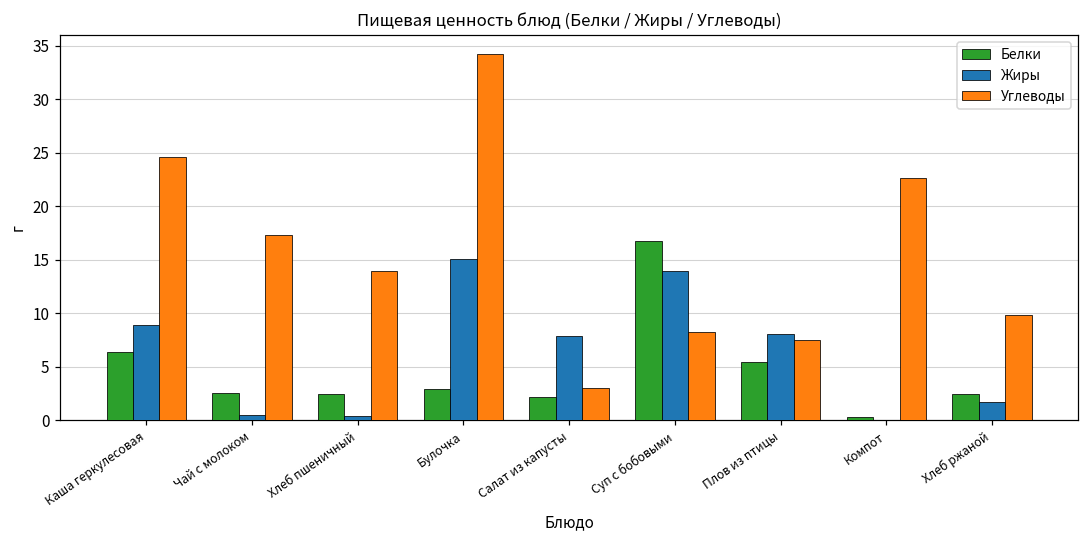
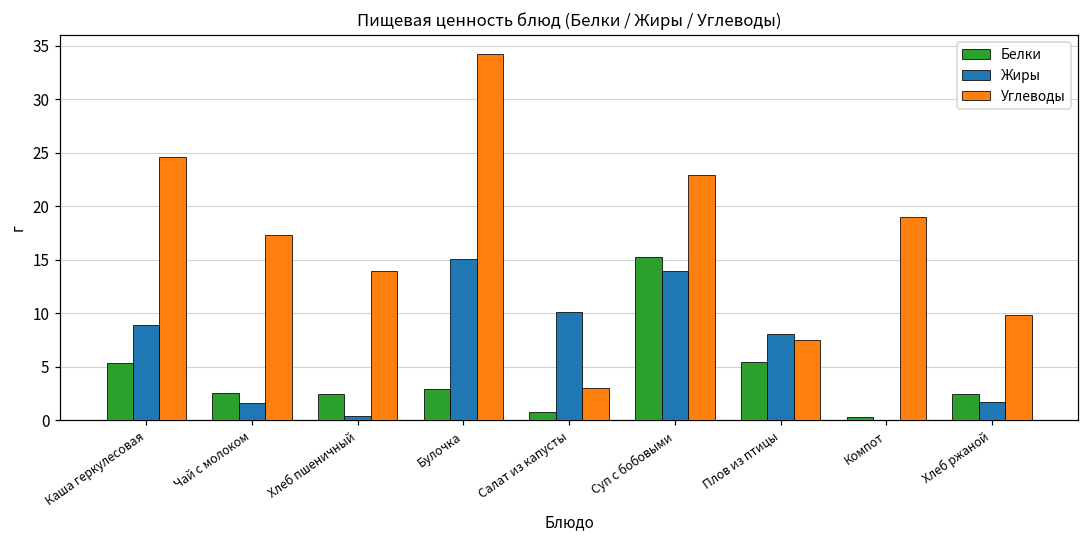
Белки, Каша геркулесовая: 6 -> 5
Жиры, Чай с молоком: 1 -> 2
Белки, Салат из капусты: 2 -> 1
Жиры, Салат из капусты: 8 -> 10
Белки, Суп с бобовыми: 17 -> 15
Углеводы, Суп с бобовыми: 8 -> 23
Углеводы, Компот: 23 -> 19
